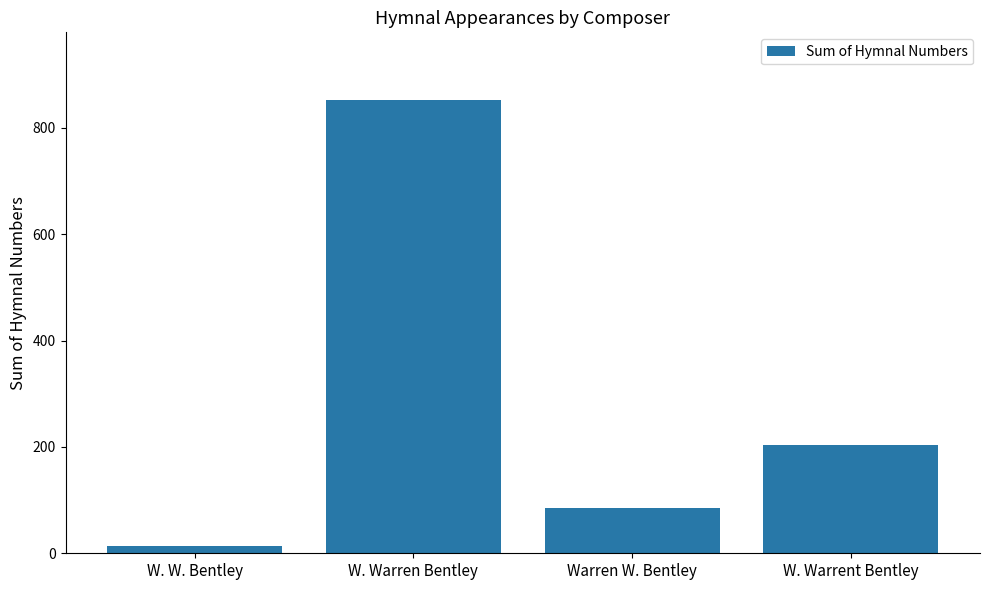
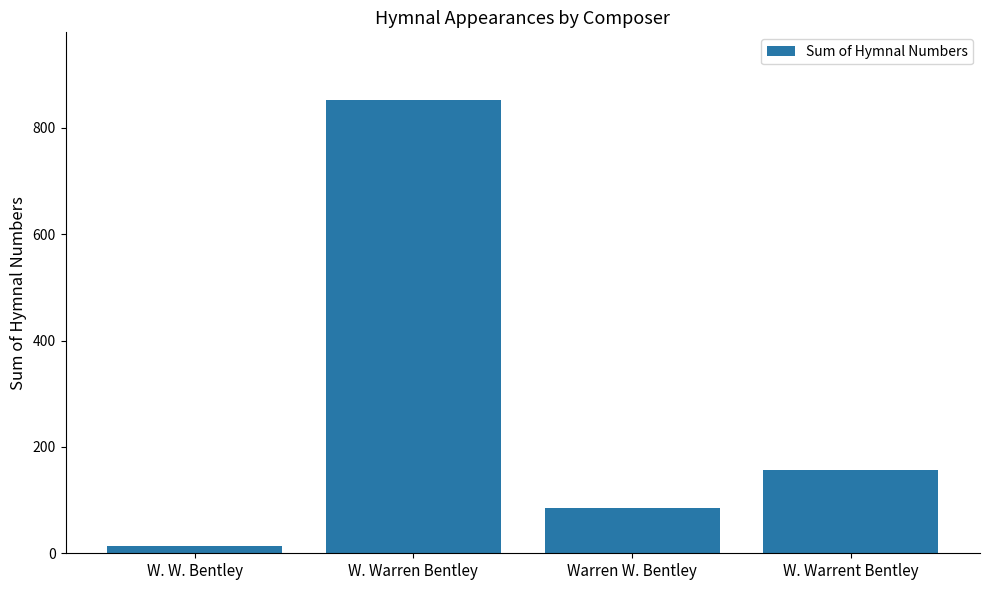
W. Warrent Bentley: 200 -> 160
